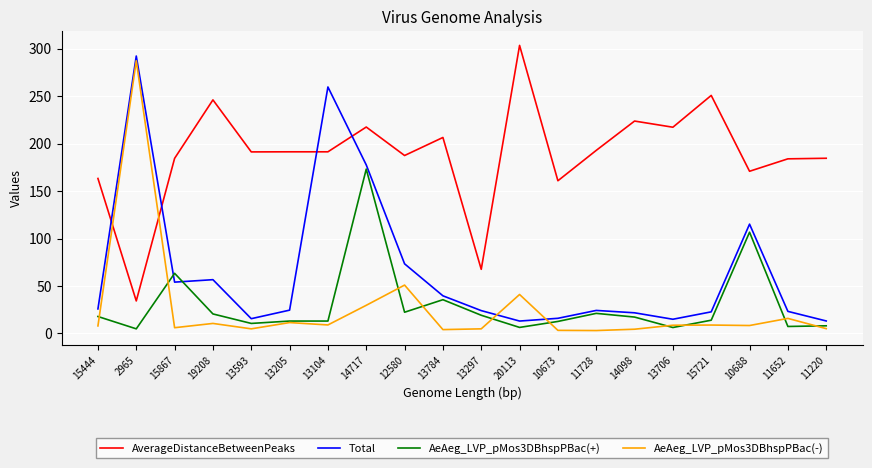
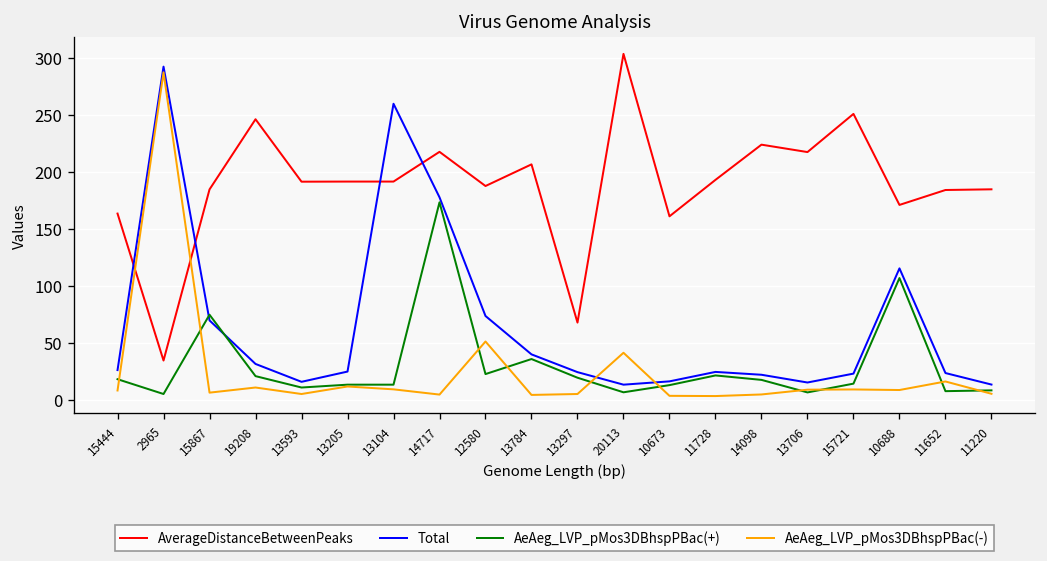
Total, 15867: 50 -> 70
AeAeg_LVP_pMos3DBhspPBac(+), 15867: 60 -> 70
Total, 19208: 60 -> 30
AeAeg_LVP_pMos3DBhspPBac(-), 14717: 30 -> 0
